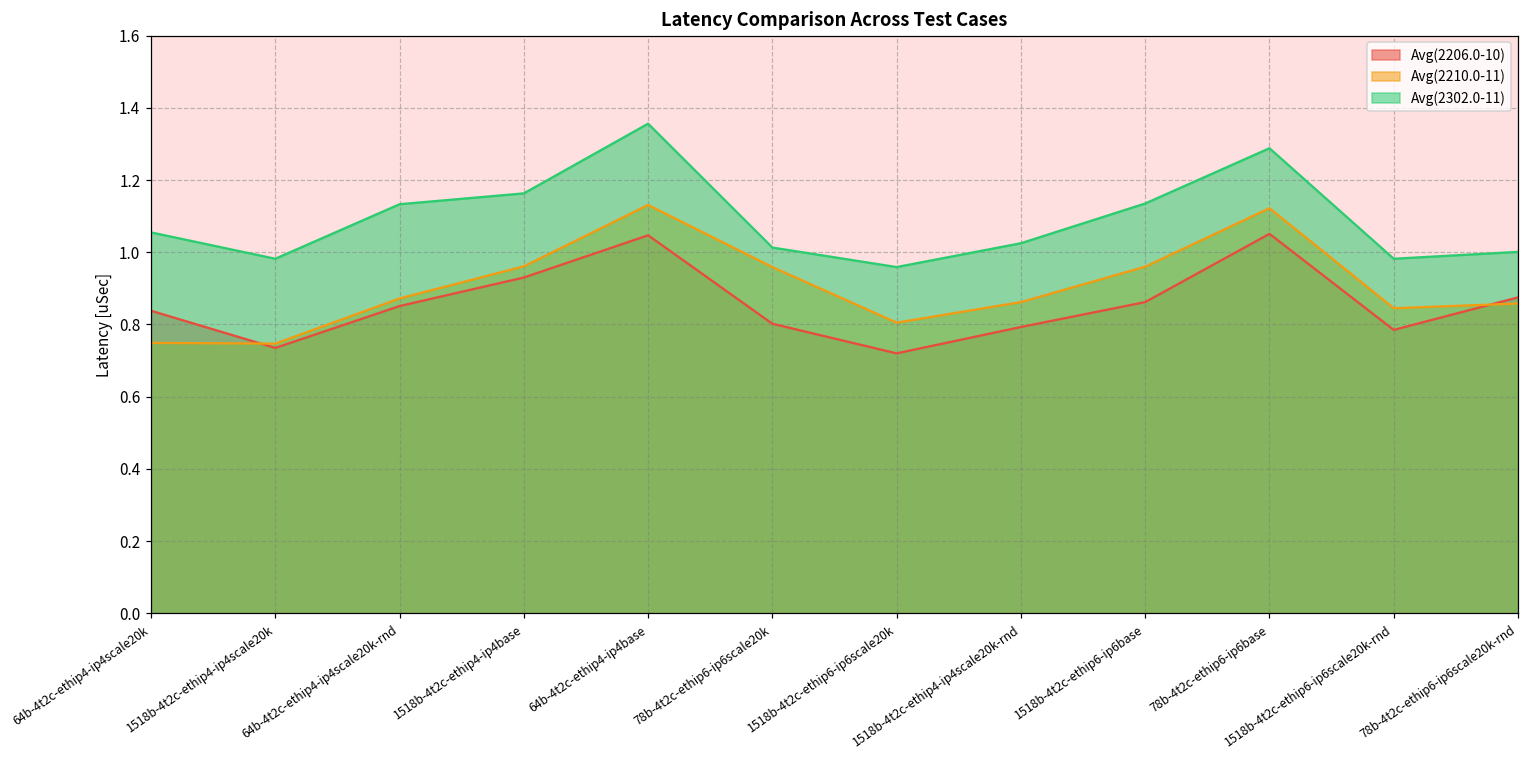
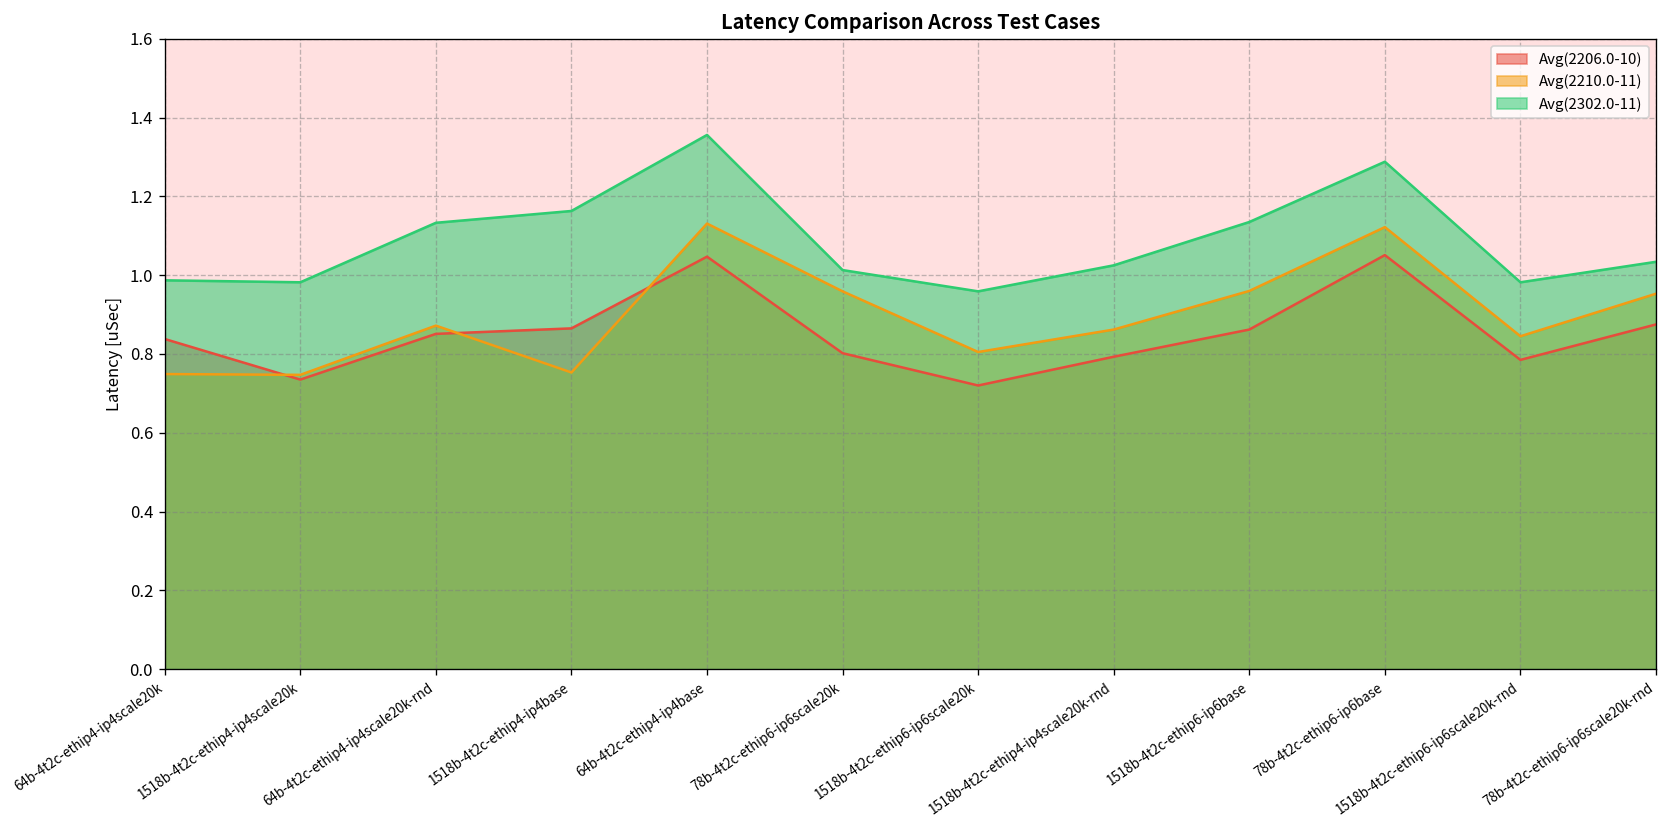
Avg(2302.0-11), 64b-4t2c-ethip4-ip4scale20k: 1.06 -> 0.99
Avg(2206.0-10), 1518b-4t2c-ethip4-ip4base: 0.93 -> 0.87
Avg(2210.0-11), 1518b-4t2c-ethip4-ip4base: 0.96 -> 0.75
Avg(2210.0-11), 78b-4t2c-ethip6-ip6scale20k-rnd: 0.86 -> 0.95
Avg(2302.0-11), 78b-4t2c-ethip6-ip6scale20k-rnd: 1.00 -> 1.03
